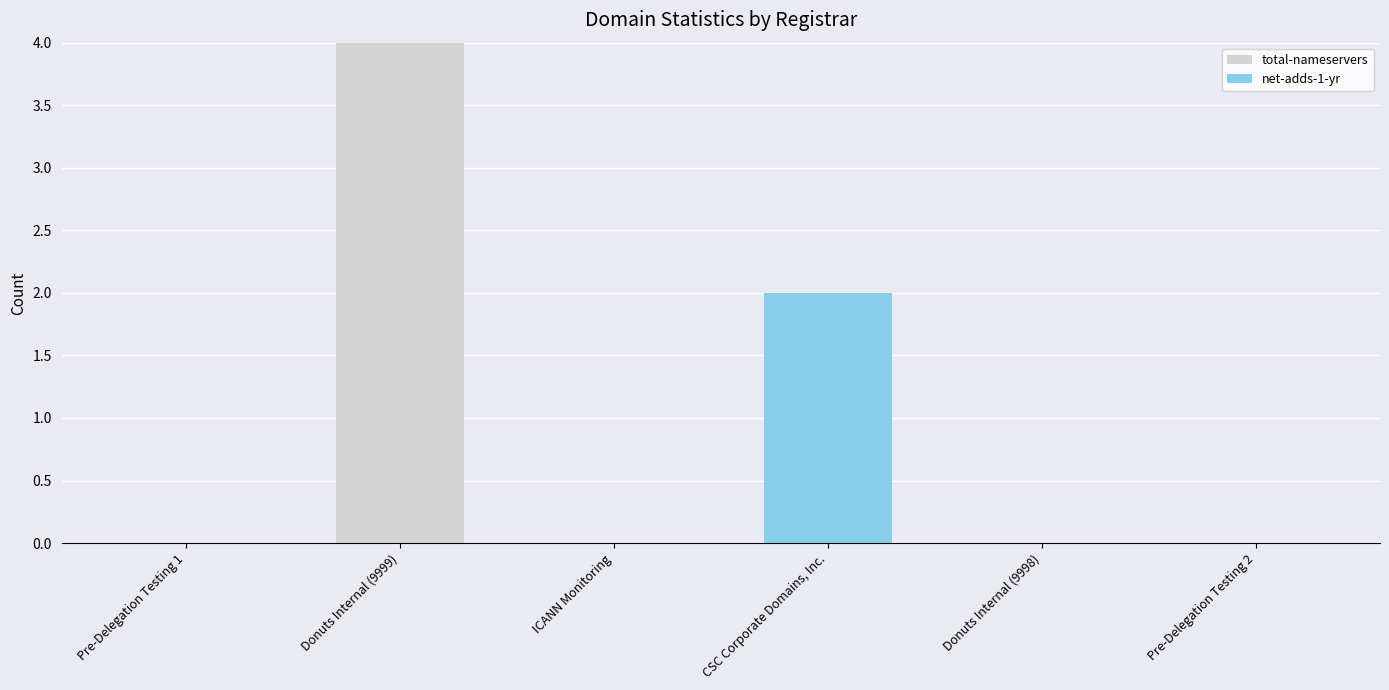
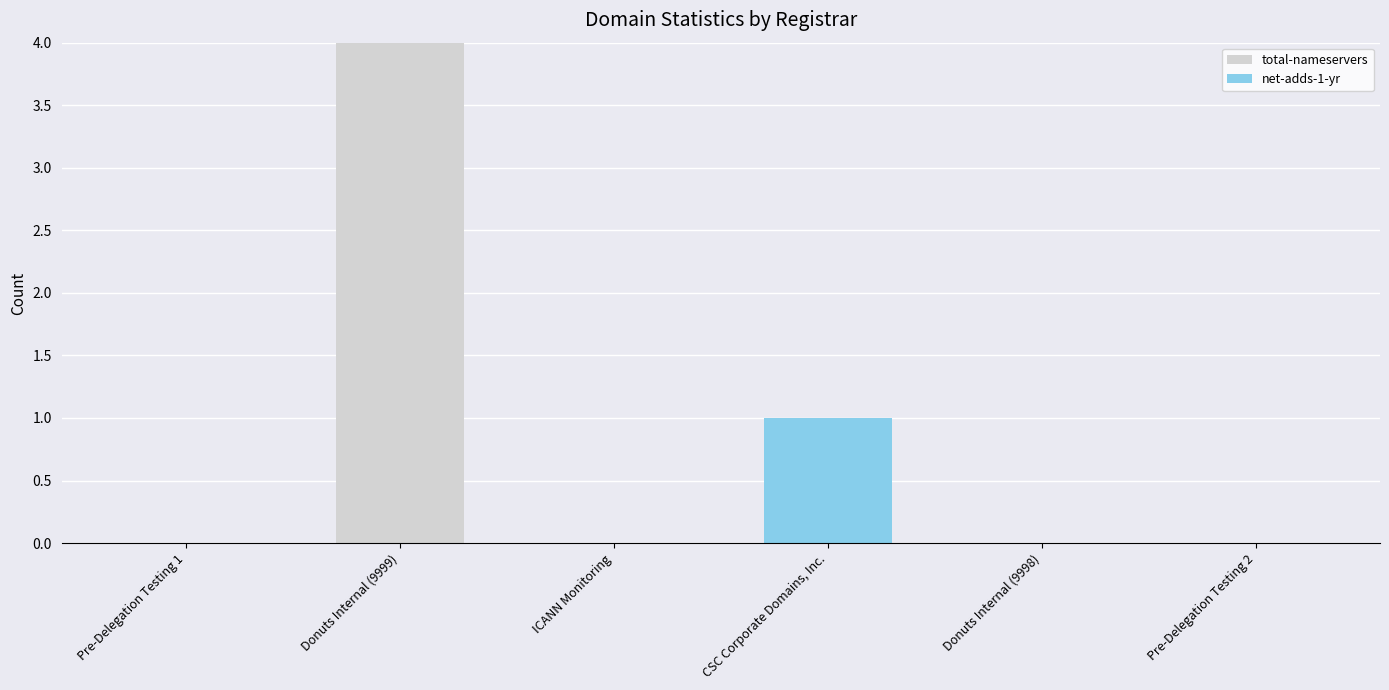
net-adds-1-yr, CSC Corporate Domains, Inc.: 2 -> 1
